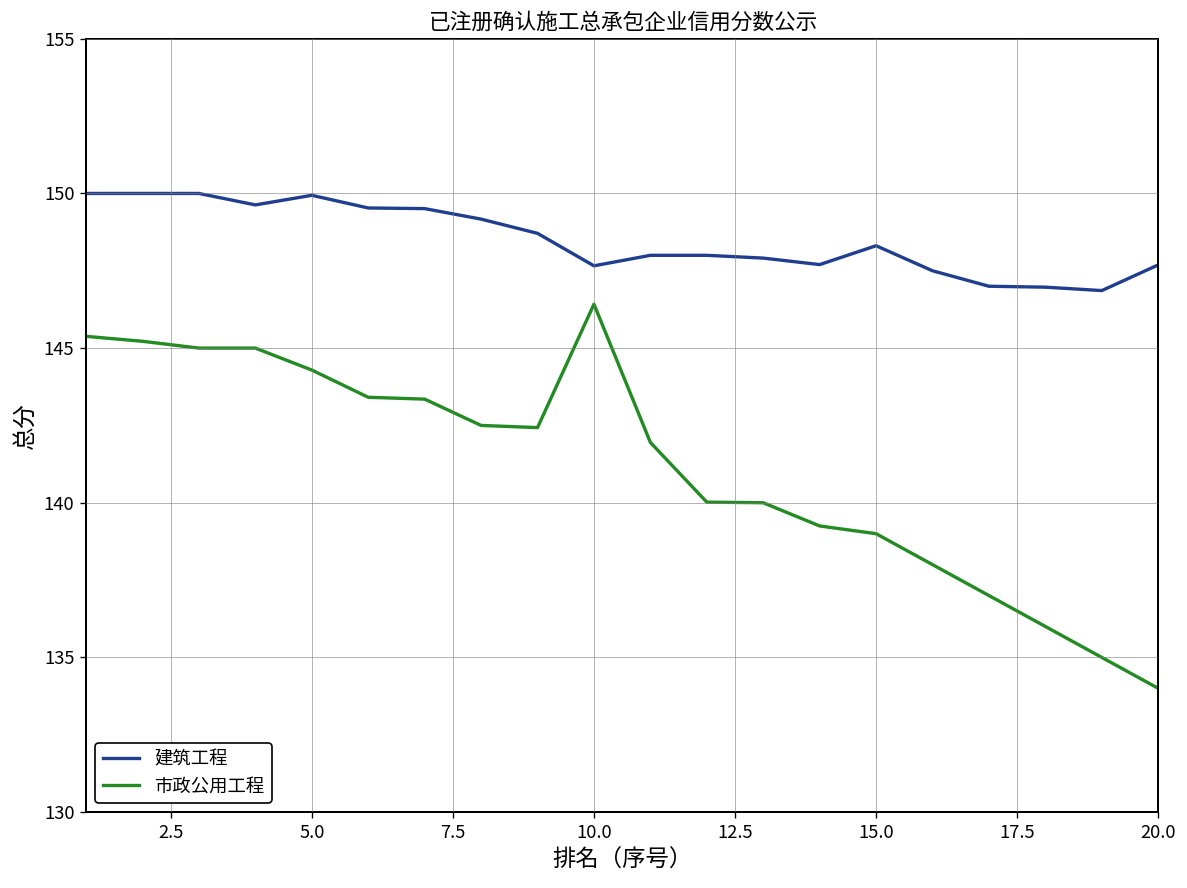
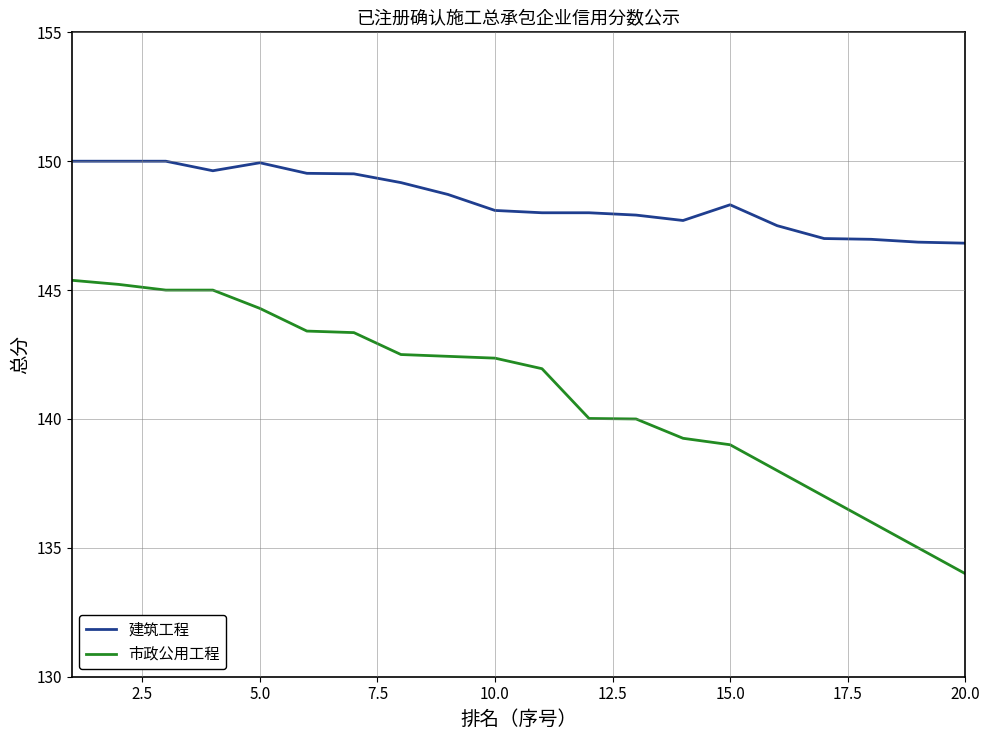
建筑工程, 10.0: 147.7 -> 148.1
市政公用工程, 10.0: 146.4 -> 142.4
建筑工程, 20.0: 147.7 -> 146.8
